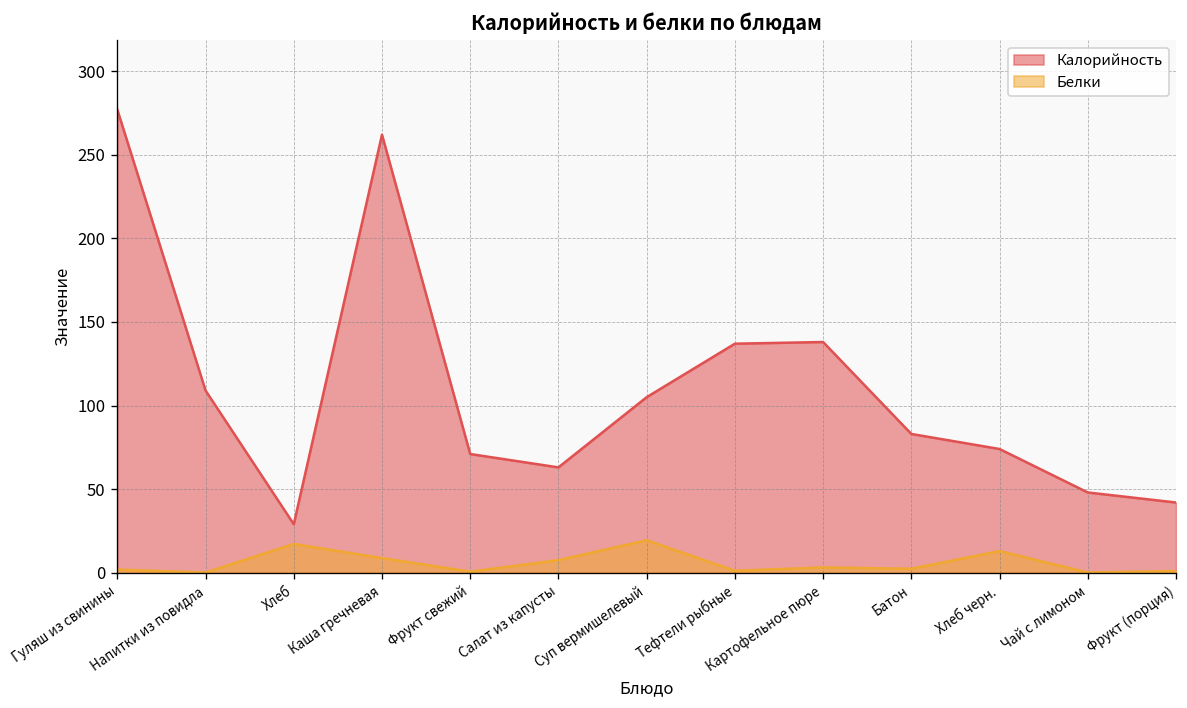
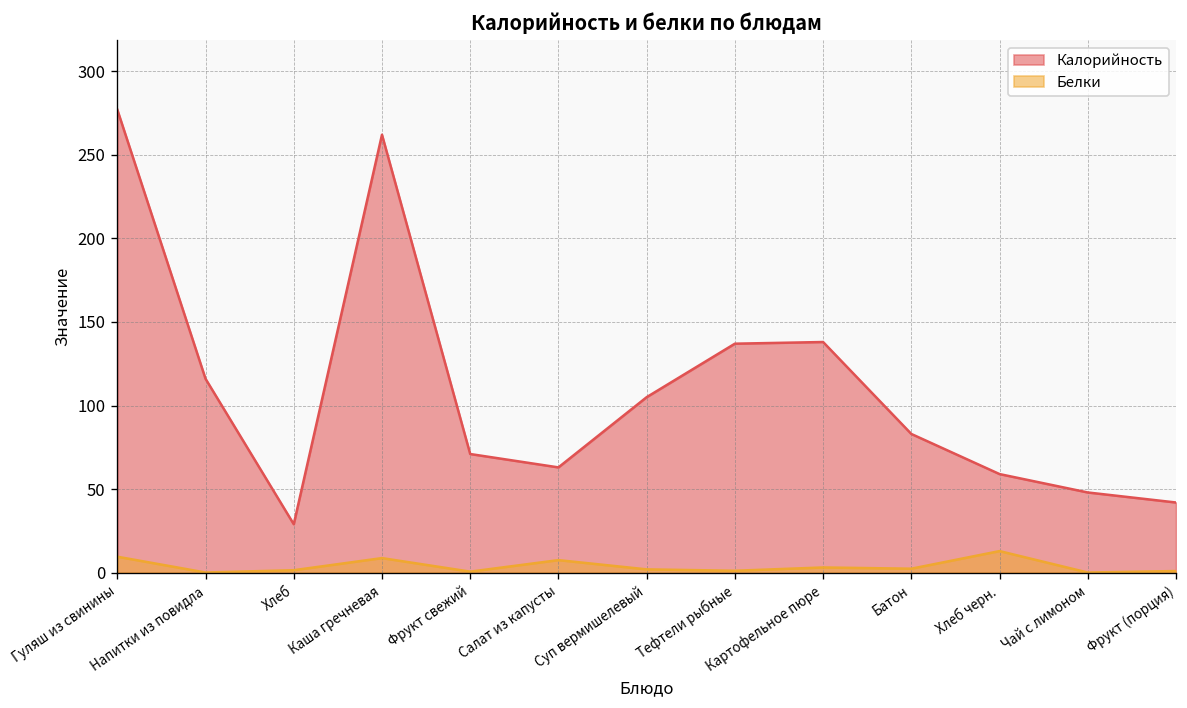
Белки, Гуляш из свинины: 2 -> 10
Калорийность, Напитки из повидла: 109 -> 116
Белки, Хлеб: 17 -> 2
Белки, Суп вермишелевый: 19 -> 2
Калорийность, Хлеб черн.: 74 -> 59
